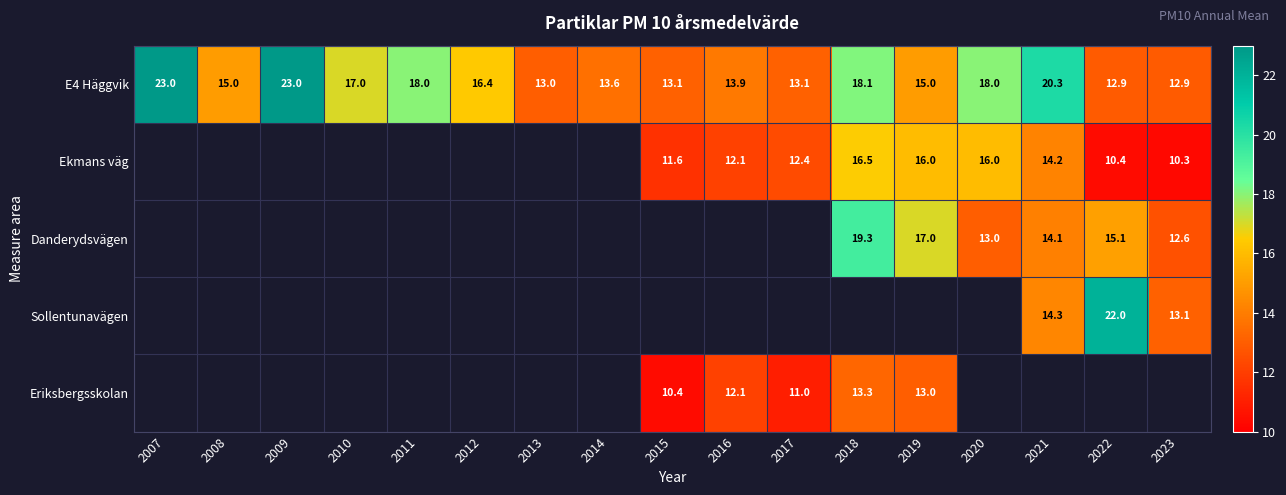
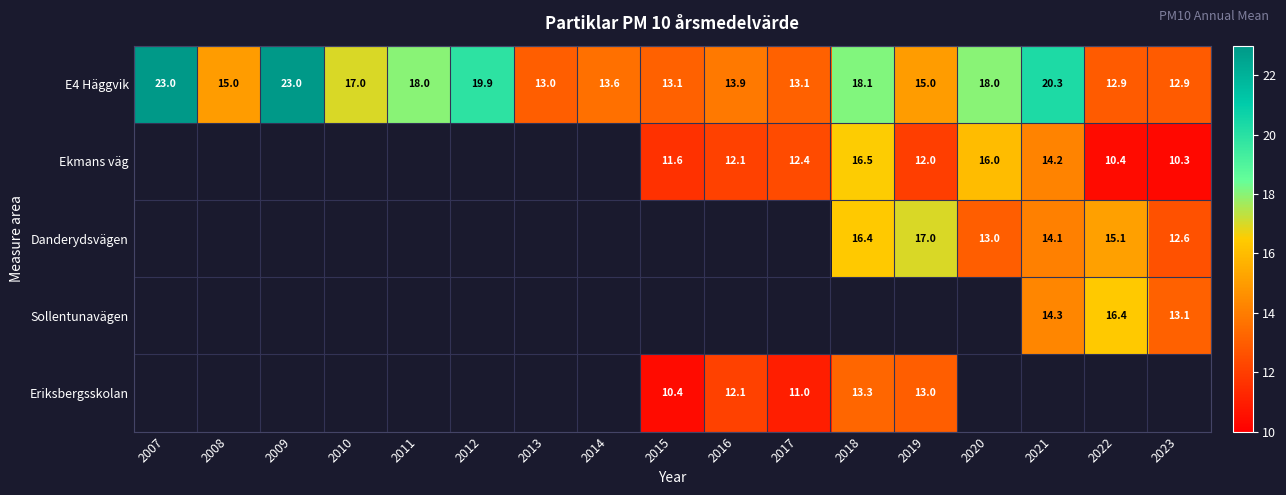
E4 Häggvik, 2012: 16.4 -> 19.9
Ekmans väg, 2019: 16.0 -> 12.0
Danderydsvägen, 2018: 19.3 -> 16.4
Sollentunavägen, 2022: 22.0 -> 16.4
